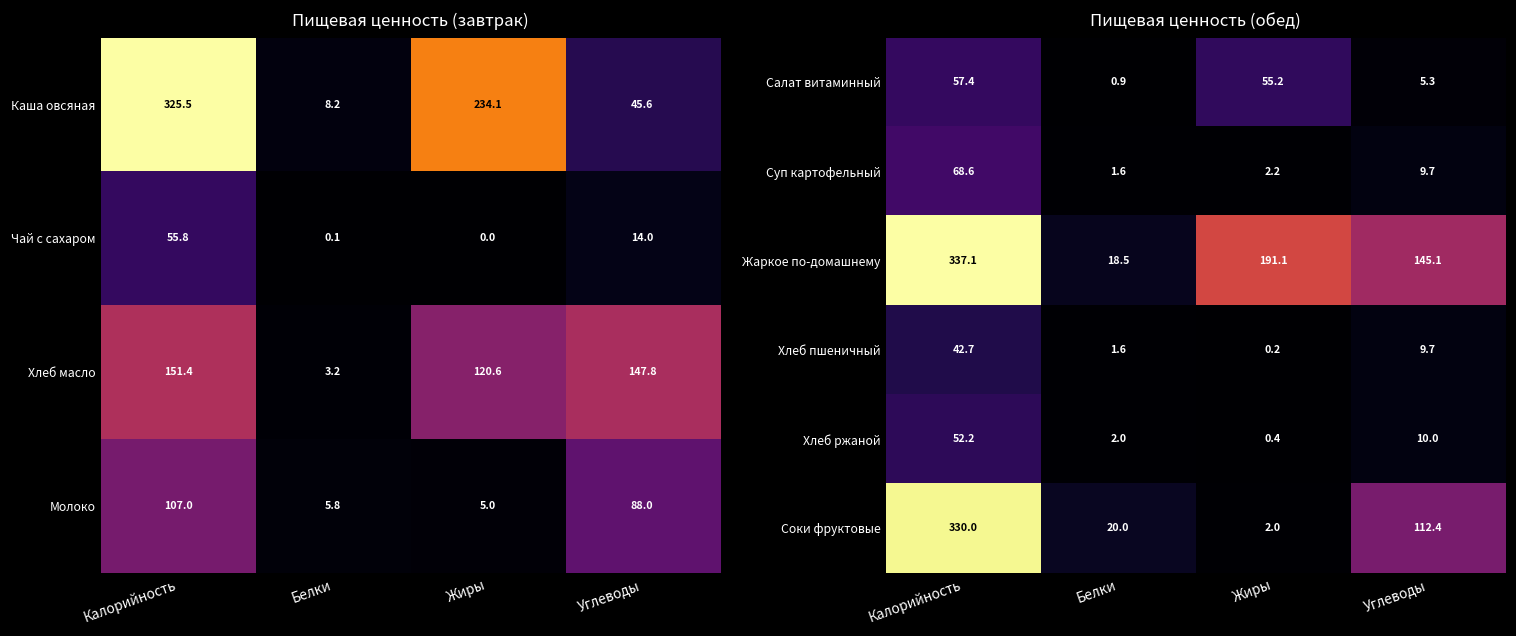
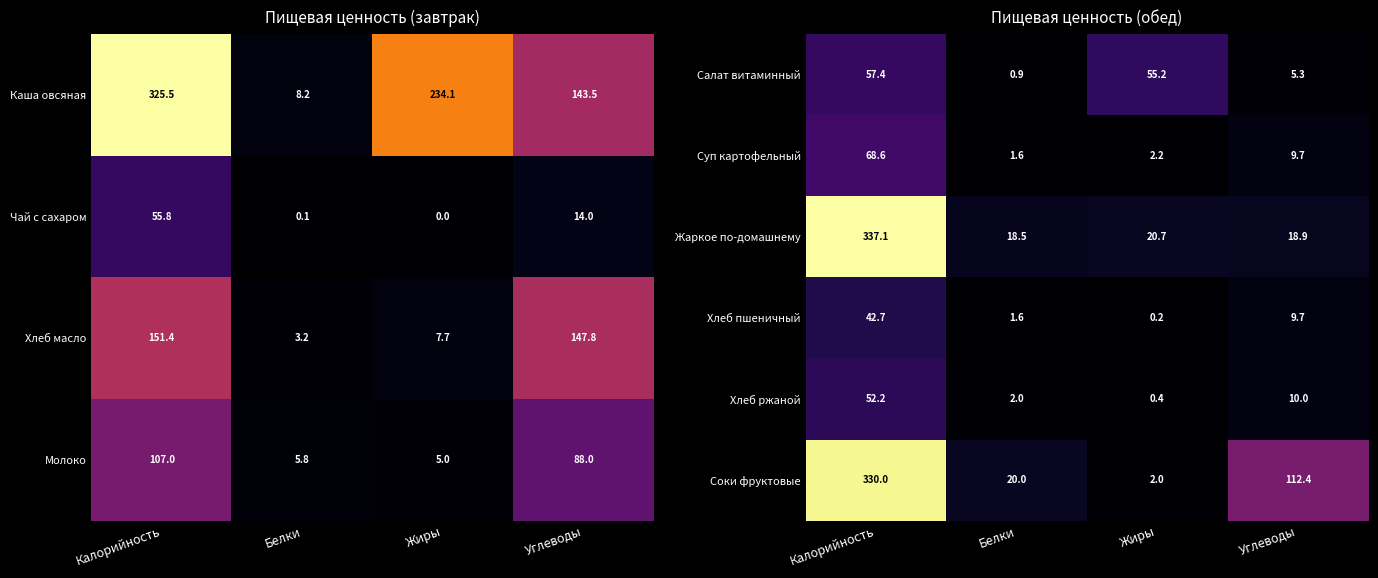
Пищевая ценность (завтрак), Каша овсяная, Углеводы: 45.6 -> 143.5
Пищевая ценность (завтрак), Хлеб масло, Жиры: 120.6 -> 7.7
Пищевая ценность (обед), Жаркое по-домашнему, Жиры: 191.1 -> 20.7
Пищевая ценность (обед), Жаркое по-домашнему, Углеводы: 145.1 -> 18.9
